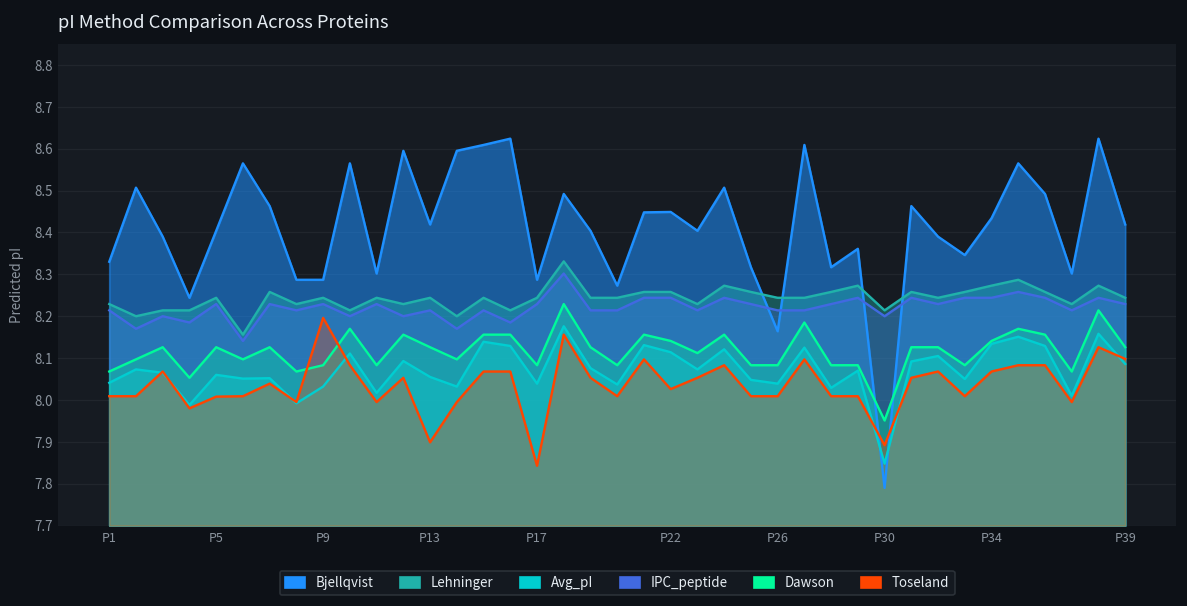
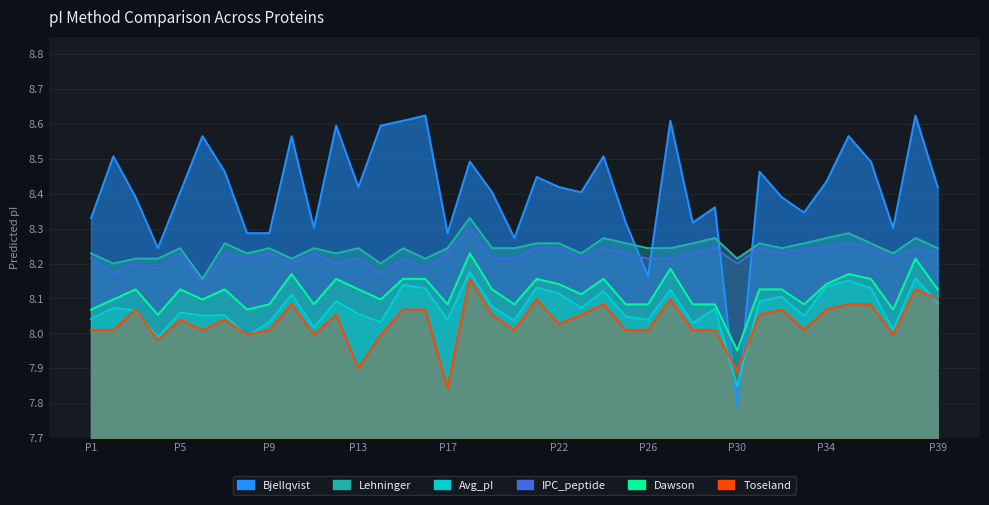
Toseland, P5: 8.01 -> 8.04
Toseland, P9: 8.20 -> 8.01
Bjellqvist, P22: 8.45 -> 8.42
